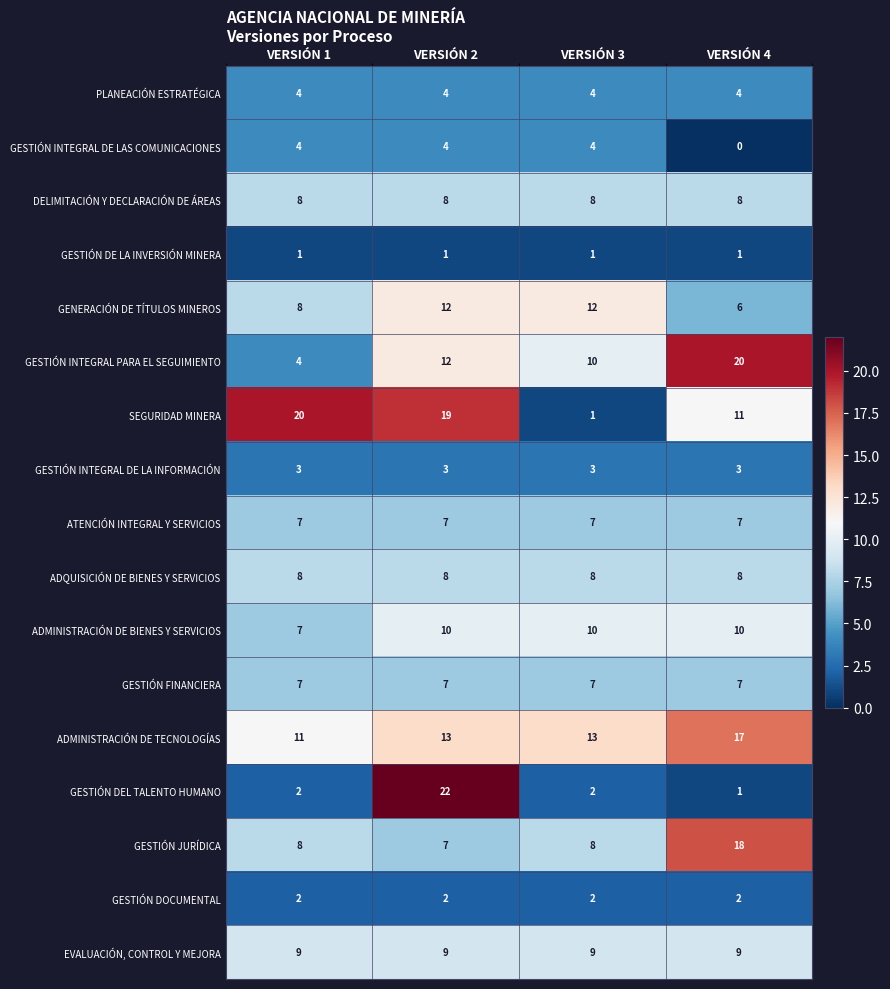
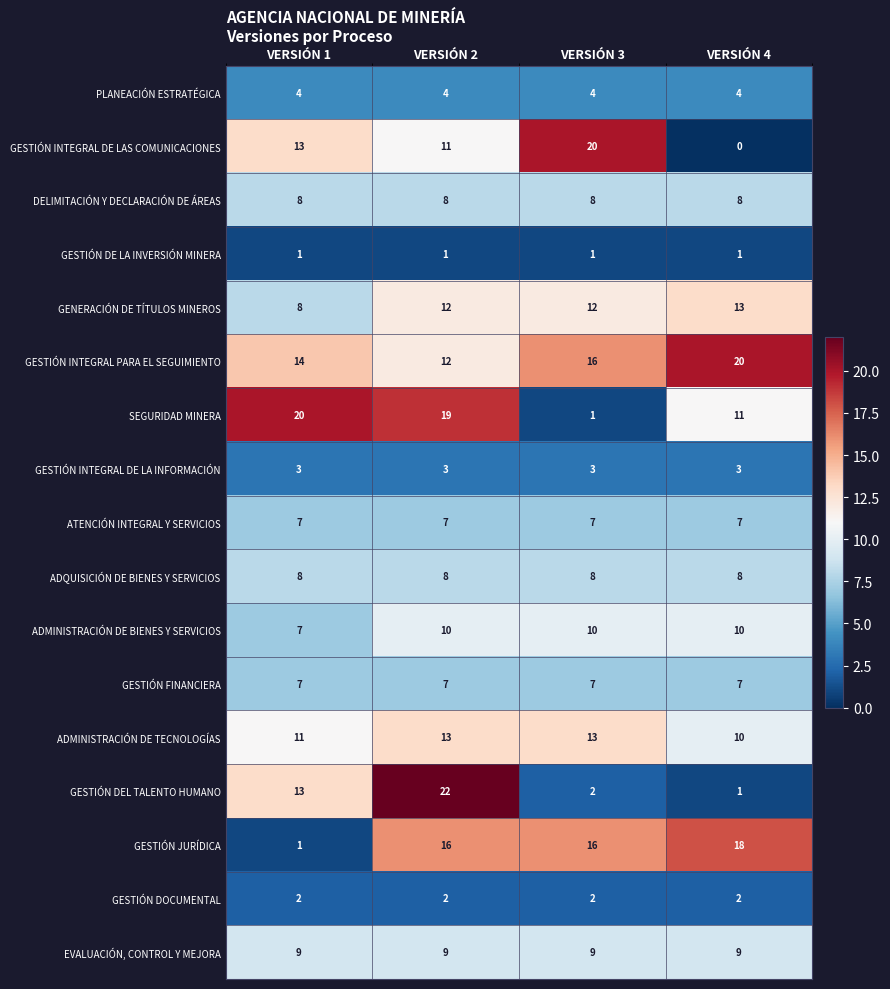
GESTIÓN INTEGRAL DE LAS COMUNICACIONES, VERSIÓN 1: 4 -> 13
GESTIÓN INTEGRAL DE LAS COMUNICACIONES, VERSIÓN 2: 4 -> 11
GESTIÓN INTEGRAL DE LAS COMUNICACIONES, VERSIÓN 3: 4 -> 20
GENERACIÓN DE TÍTULOS MINEROS, VERSIÓN 4: 6 -> 13
GESTIÓN INTEGRAL PARA EL SEGUIMIENTO, VERSIÓN 1: 4 -> 14
GESTIÓN INTEGRAL PARA EL SEGUIMIENTO, VERSIÓN 3: 10 -> 16
ADMINISTRACIÓN DE TECNOLOGÍAS, VERSIÓN 4: 17 -> 10
GESTIÓN DEL TALENTO HUMANO, VERSIÓN 1: 2 -> 13
GESTIÓN JURÍDICA, VERSIÓN 1: 8 -> 1
GESTIÓN JURÍDICA, VERSIÓN 2: 7 -> 16
GESTIÓN JURÍDICA, VERSIÓN 3: 8 -> 16
